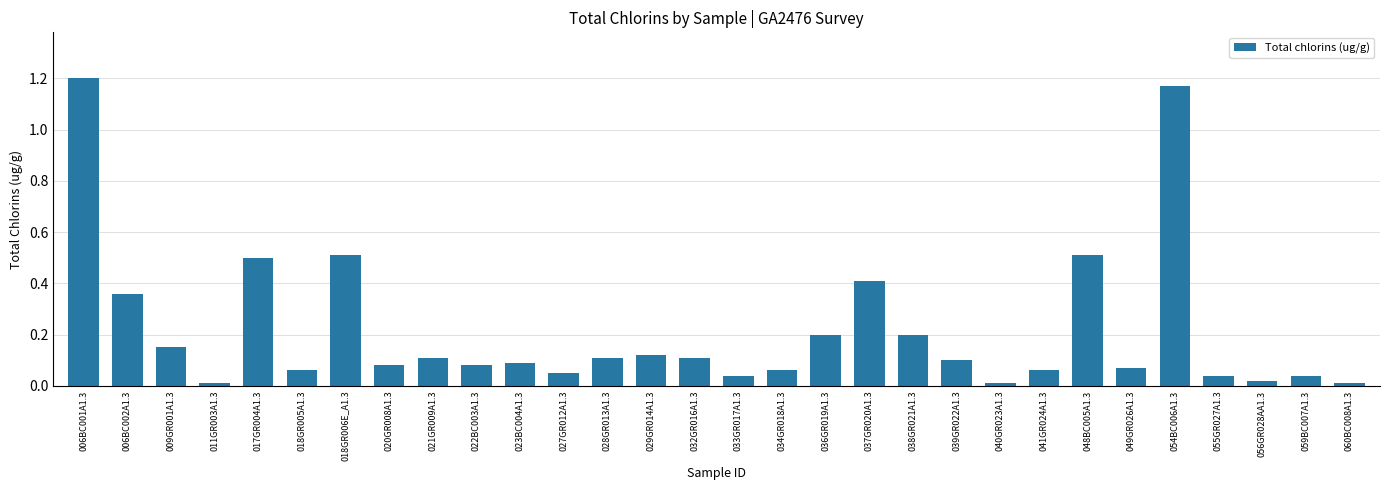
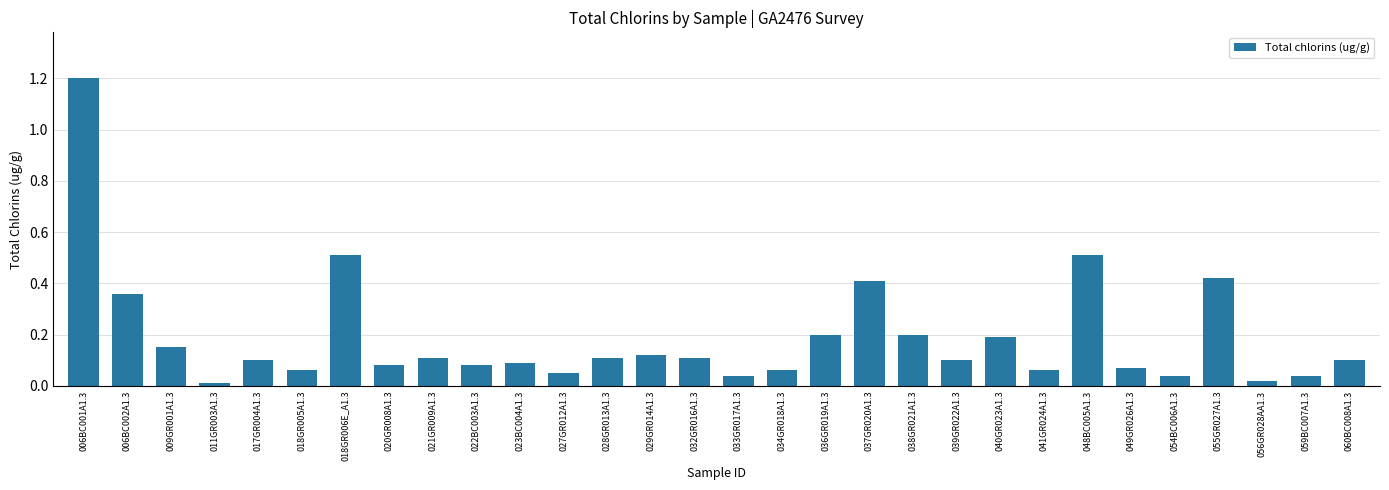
017GR004A1.3: 0.5 -> 0.1
040GR023A1.3: 0.01 -> 0.19
054BC006A1.3: 1.17 -> 0.04
055GR027A1.3: 0.04 -> 0.42
060BC008A1.3: 0.01 -> 0.10
